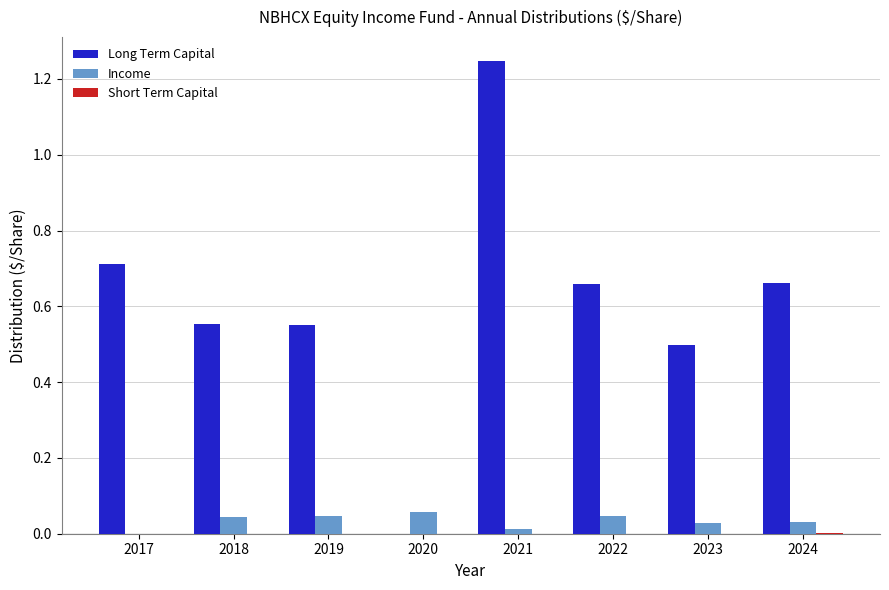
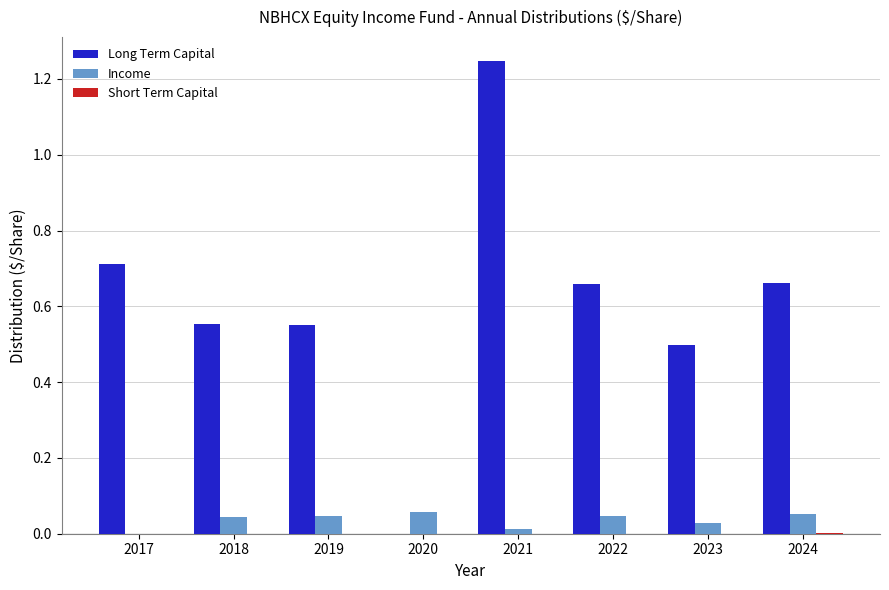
Income, 2024: 0.03 -> 0.05
